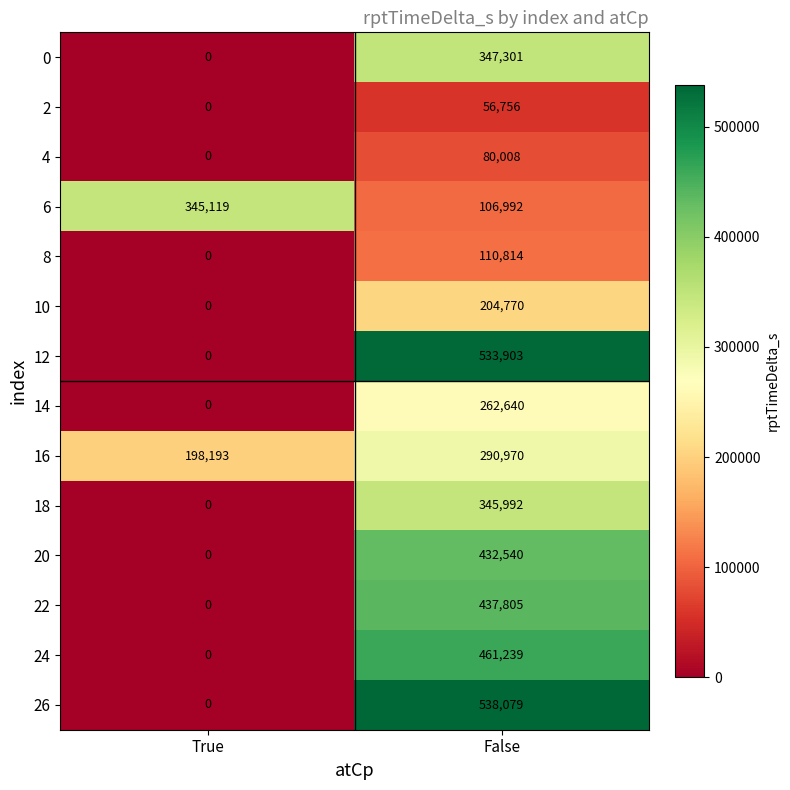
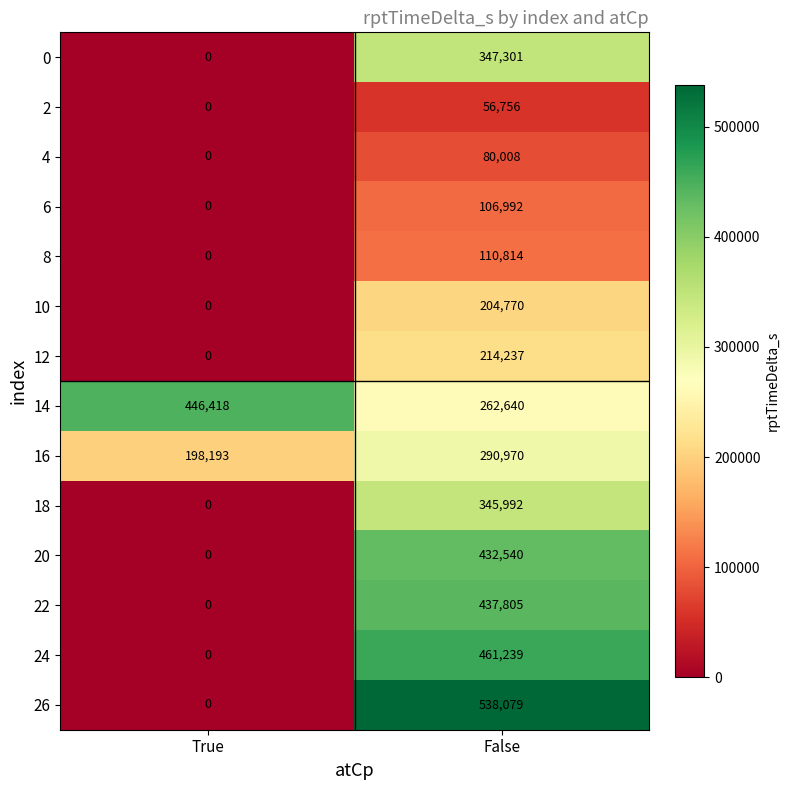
6, True: 345,119 -> 0
12, False: 533,903 -> 214,237
14, True: 0 -> 446,418
